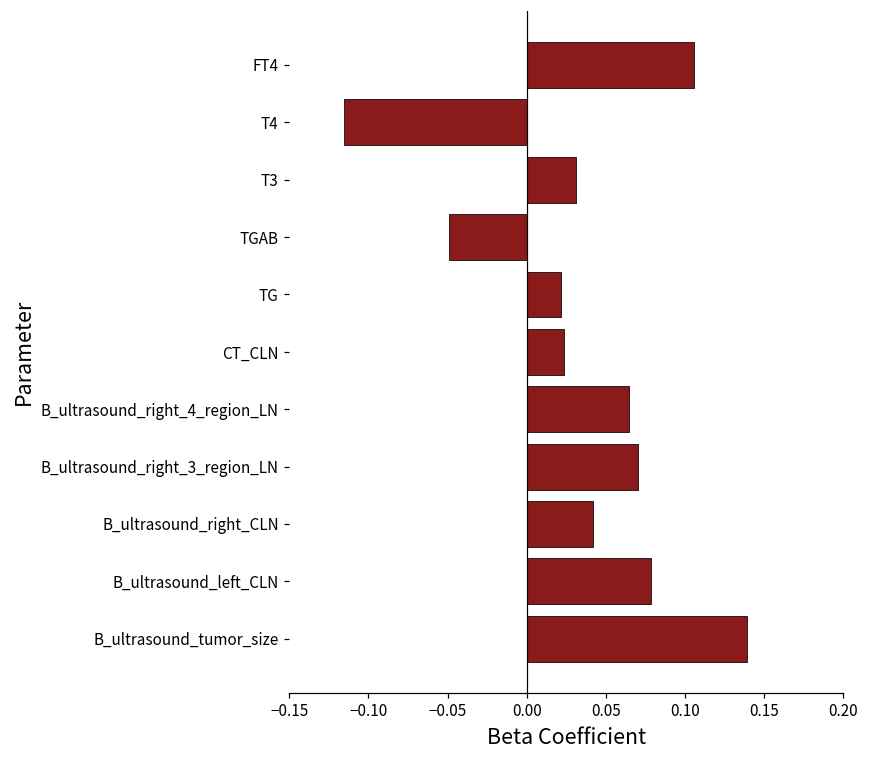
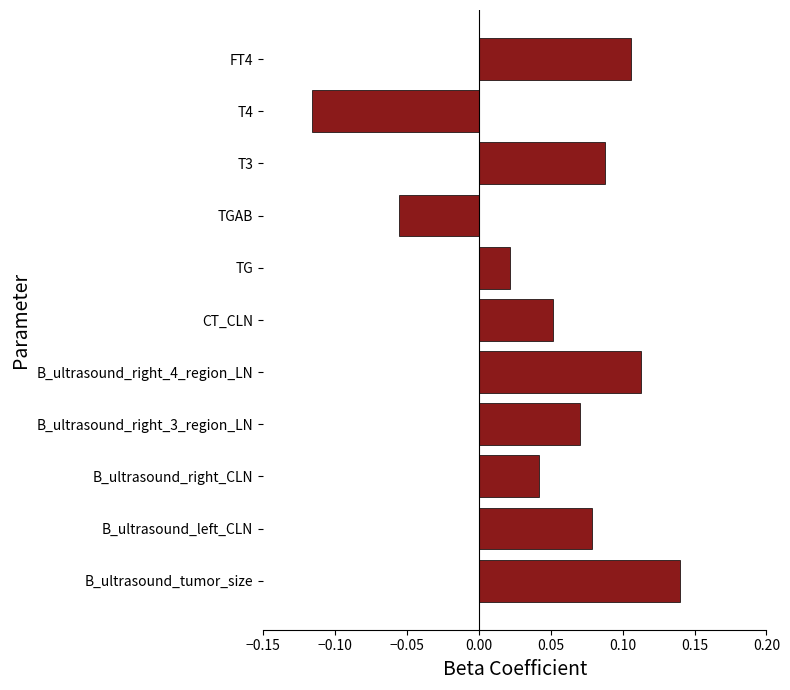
T3: 0.031 -> 0.087
TGAB: -0.049 -> -0.055
CT_CLN: 0.024 -> 0.052
B_ultrasound_right_4_region_LN: 0.065 -> 0.113
